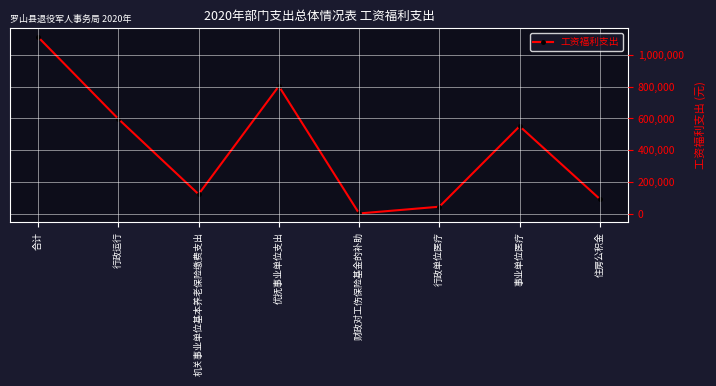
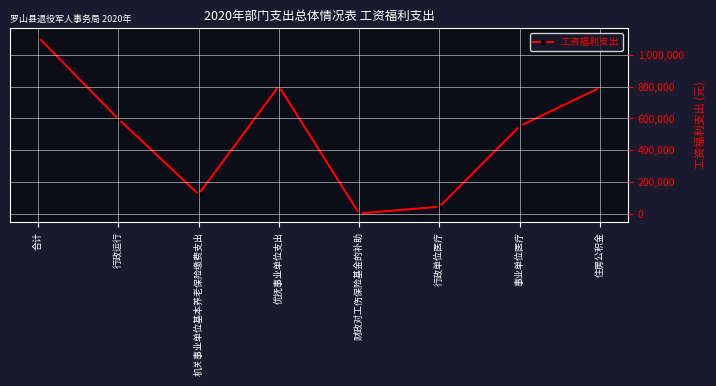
住房公积金: 90,000 -> 790,000
